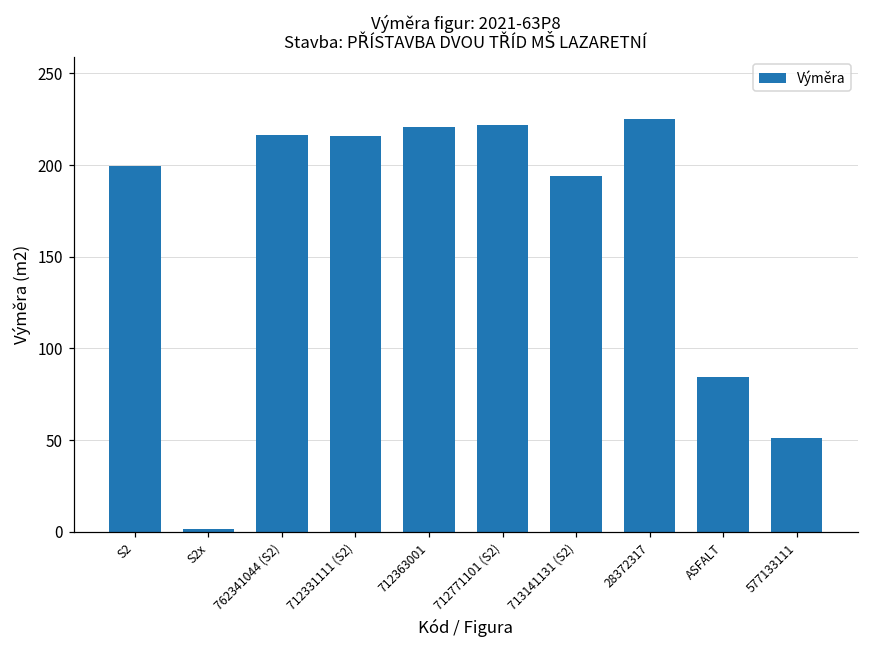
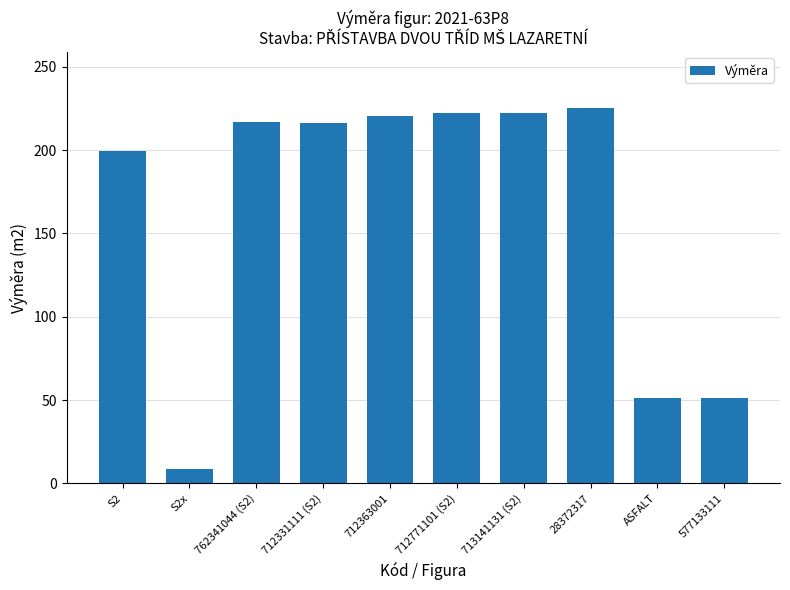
S2x: 2 -> 9
713141131 (S2): 194 -> 222
ASFALT: 84 -> 51
